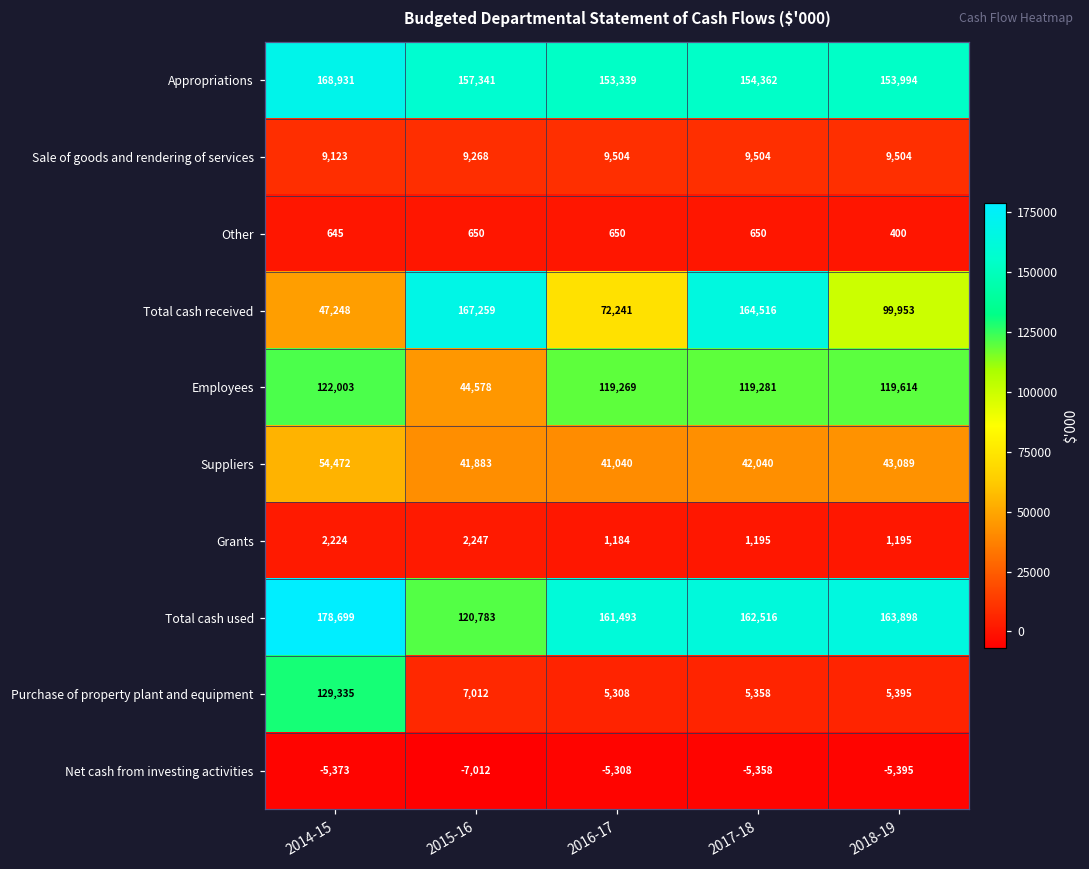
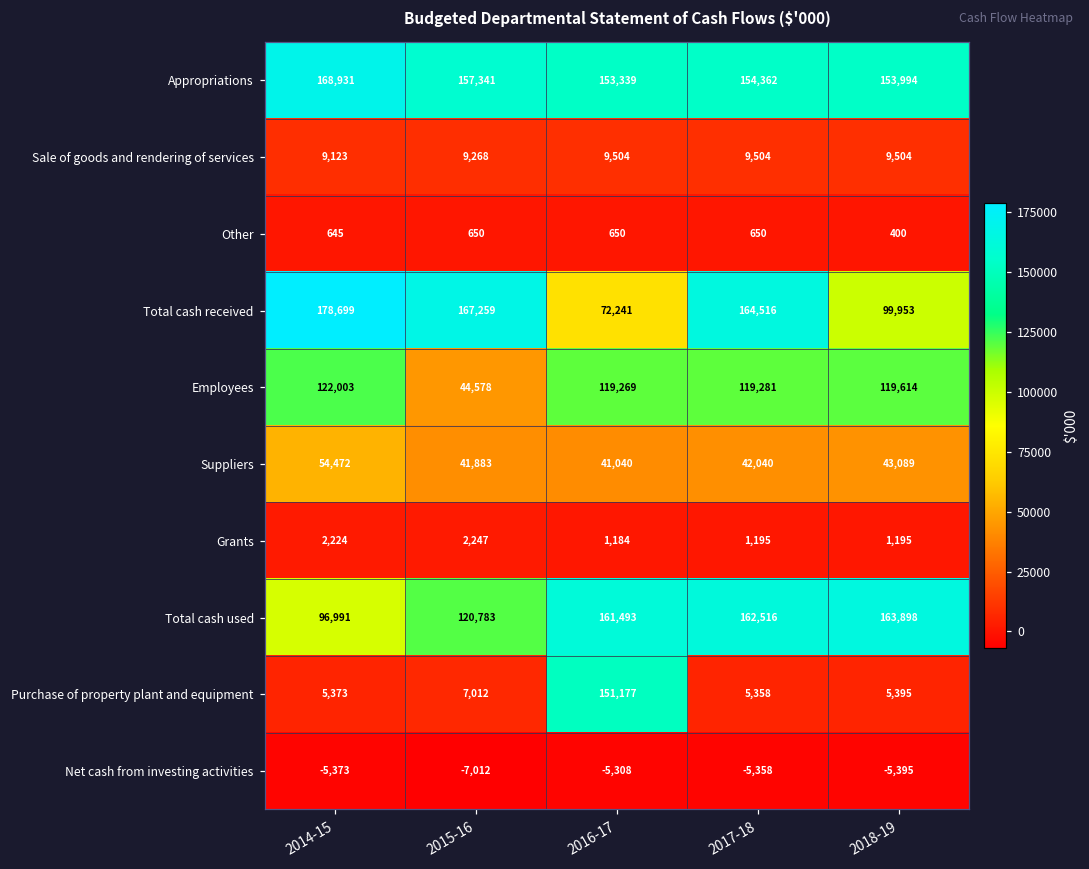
Total cash received, 2014-15: 47,248 -> 178,699
Total cash used, 2014-15: 178,699 -> 96,991
Purchase of property plant and equipment, 2014-15: 129,335 -> 5,373
Purchase of property plant and equipment, 2016-17: 5,308 -> 151,177
